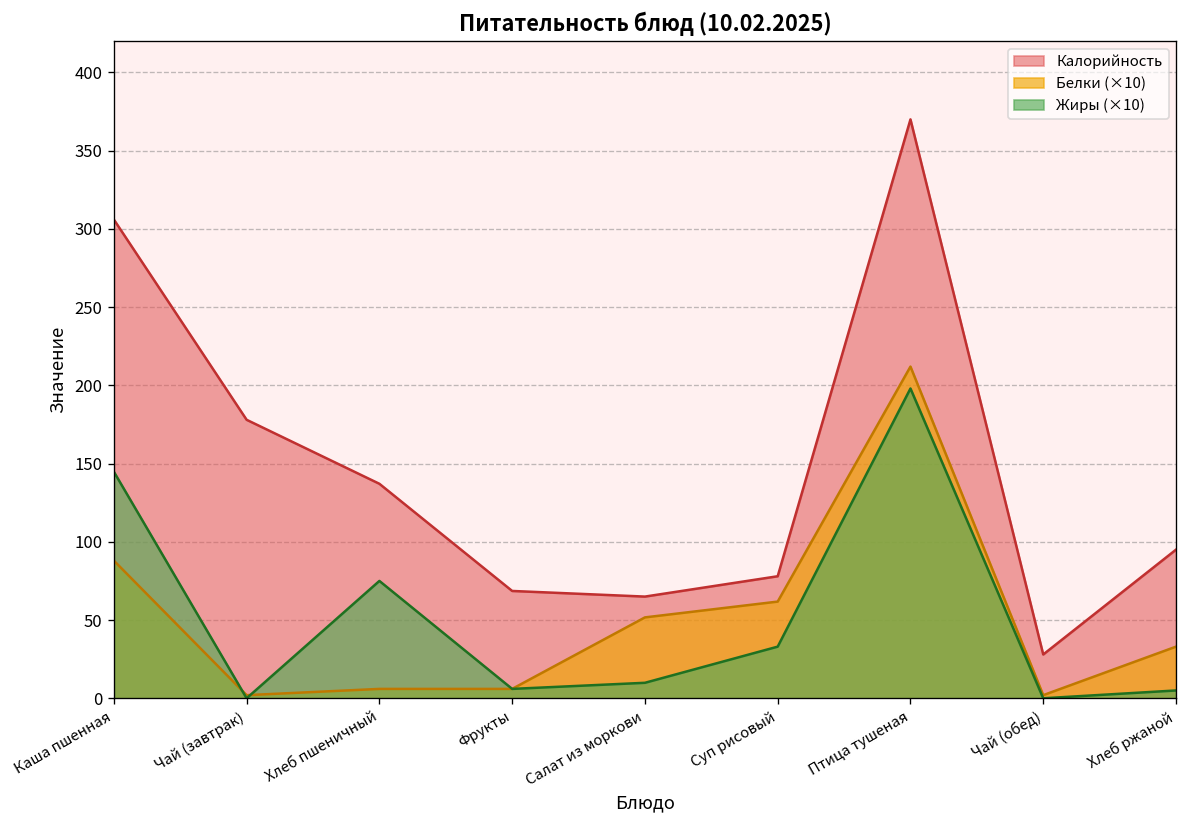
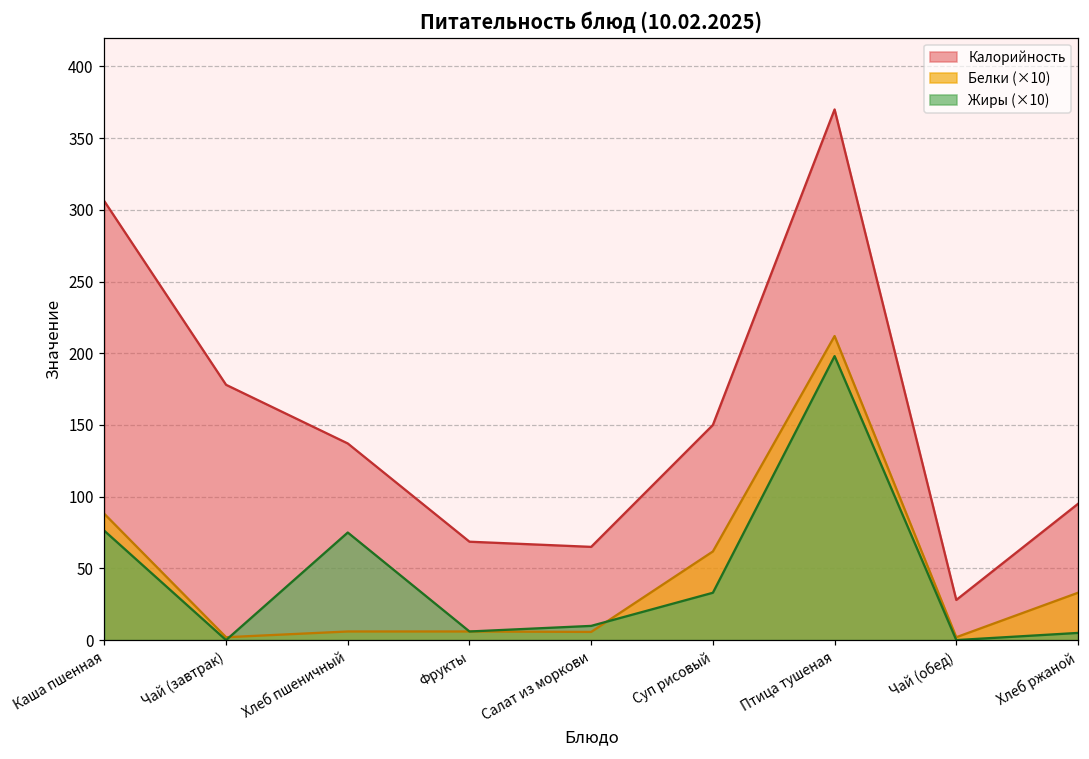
Жиры (×10), Каша пшенная: 145 -> 76
Белки (×10), Салат из моркови: 52 -> 6
Калорийность, Суп рисовый: 78 -> 150
